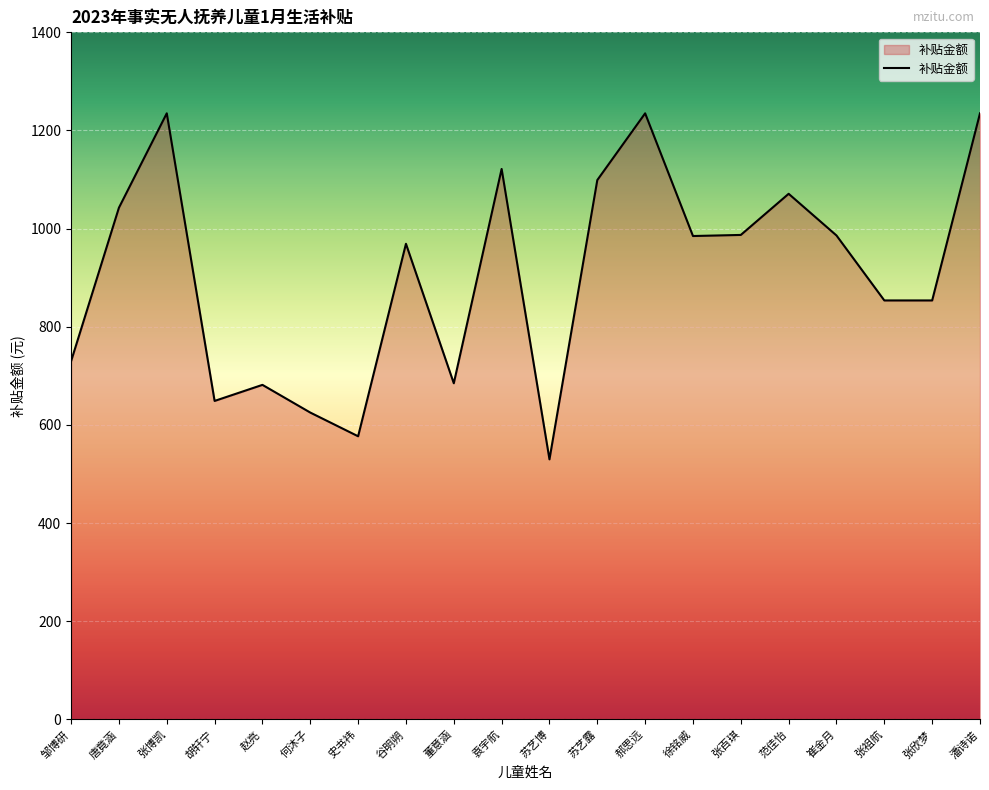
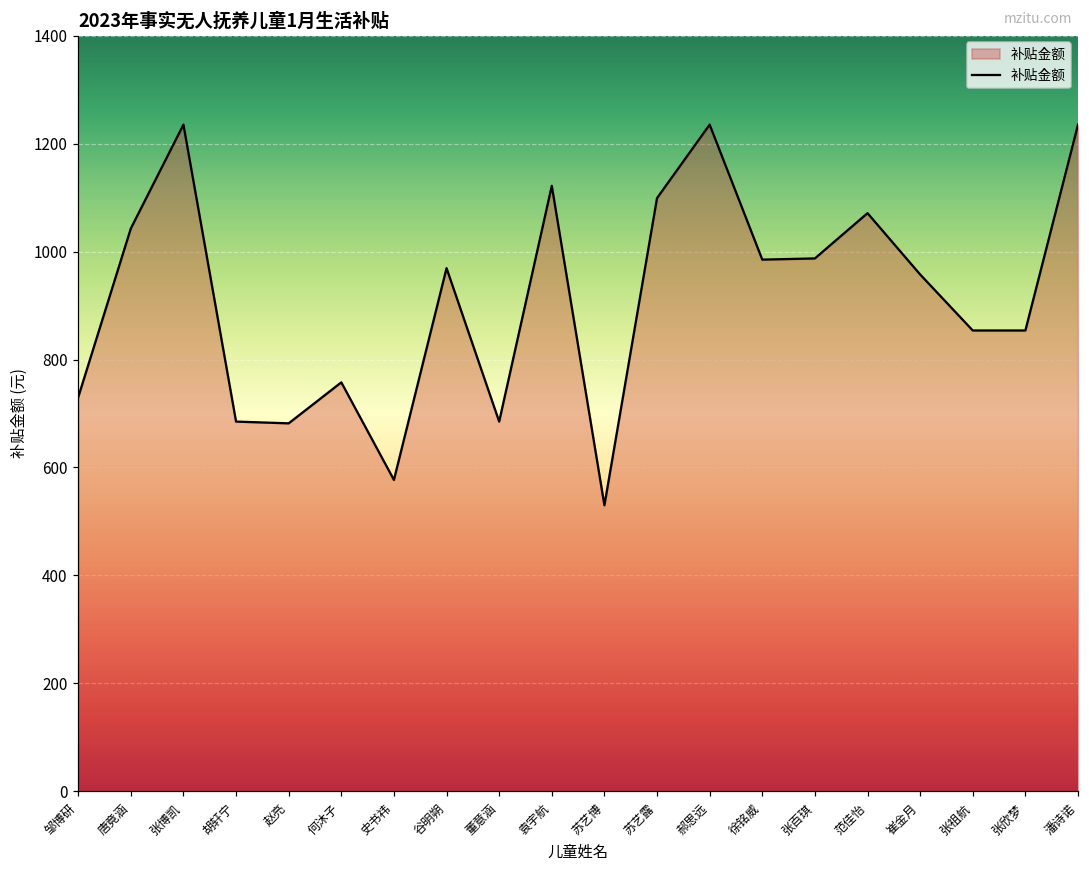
胡轩宁: 650 -> 690
何沐子: 630 -> 760
崔金月: 990 -> 960
